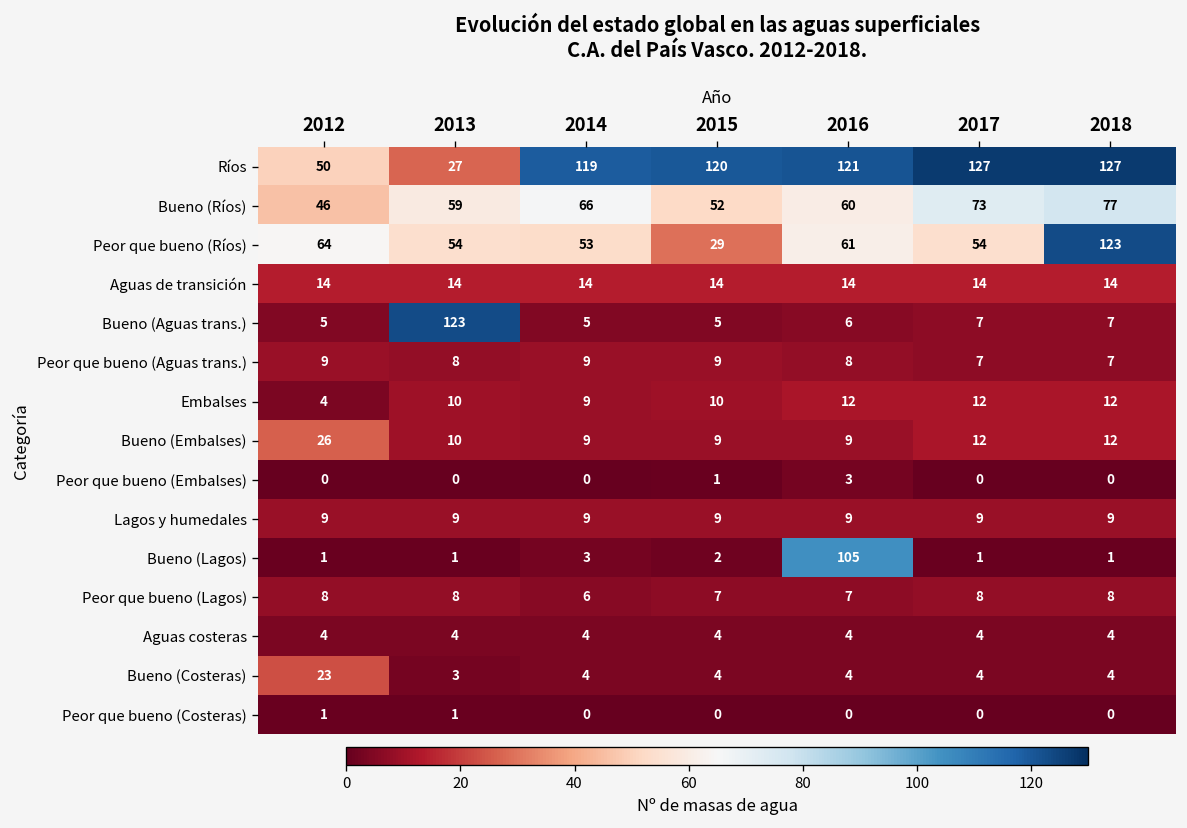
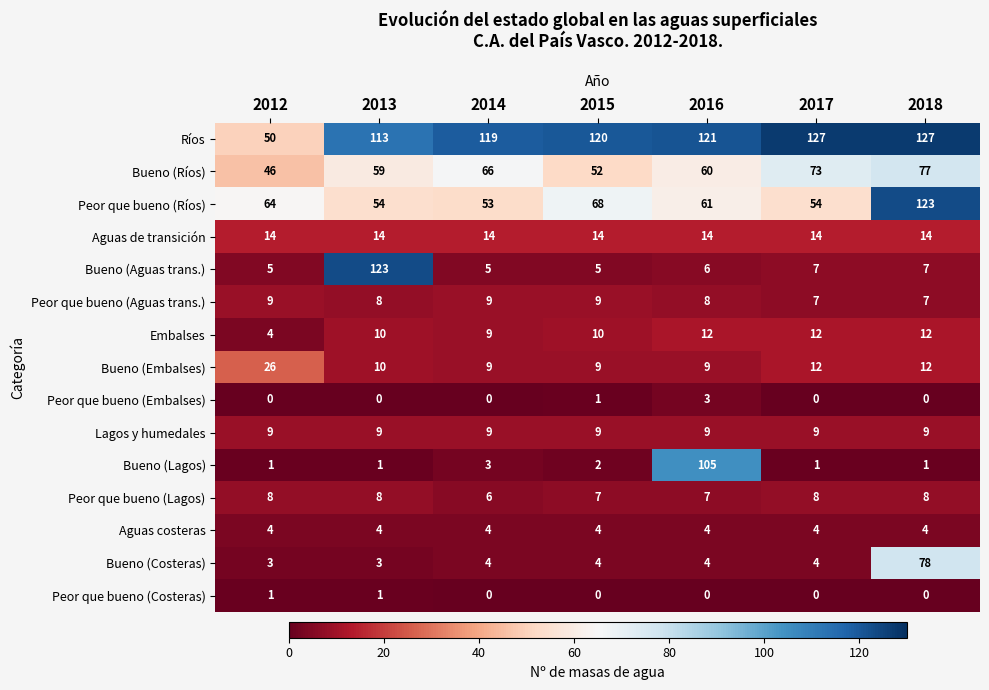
Ríos, 2013: 27 -> 113
Peor que bueno (Ríos), 2015: 29 -> 68
Bueno (Costeras), 2012: 23 -> 3
Bueno (Costeras), 2018: 4 -> 78
